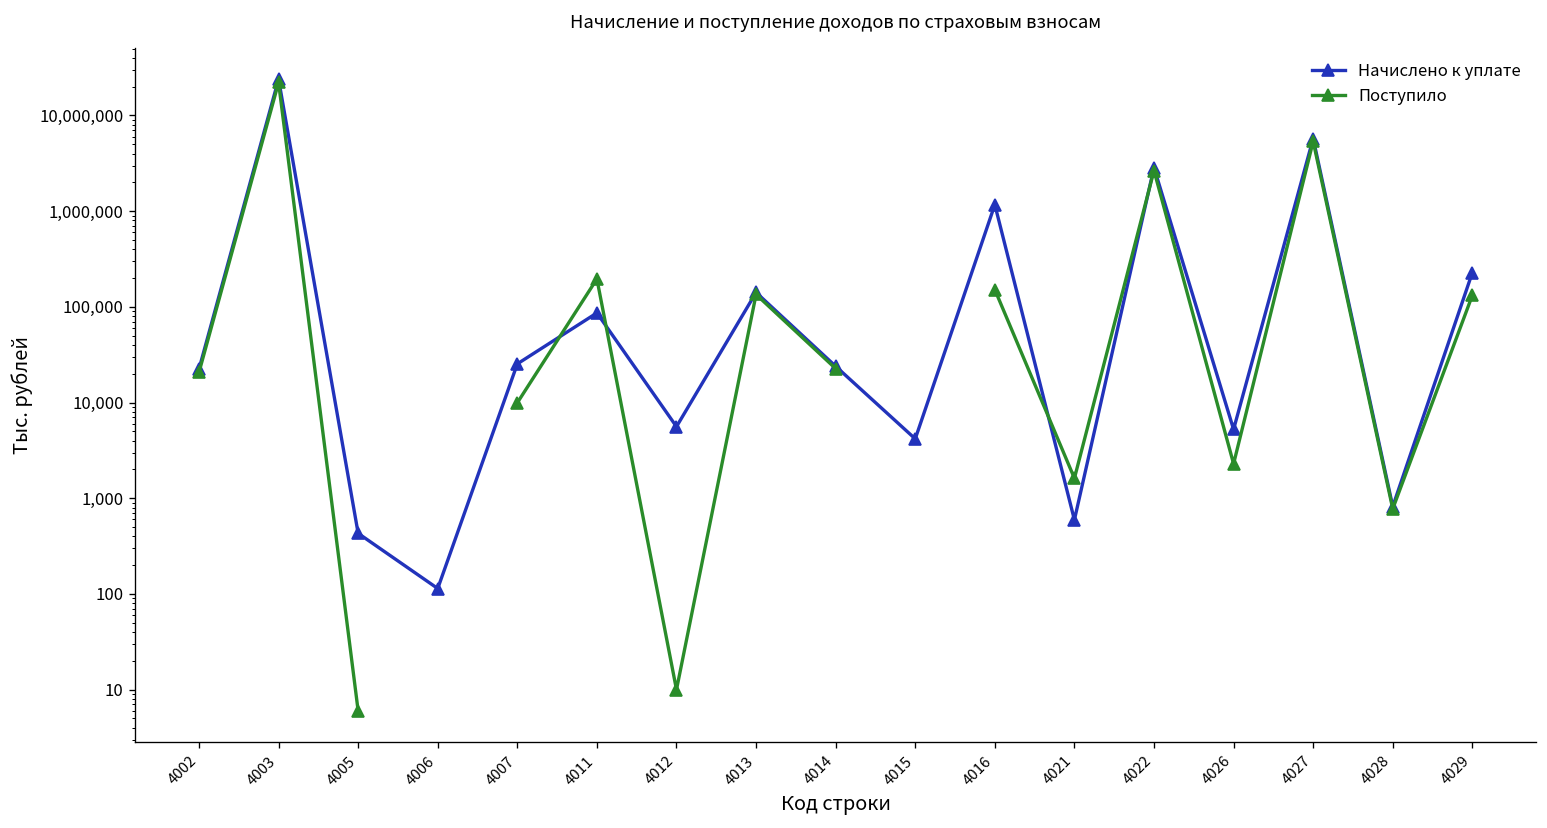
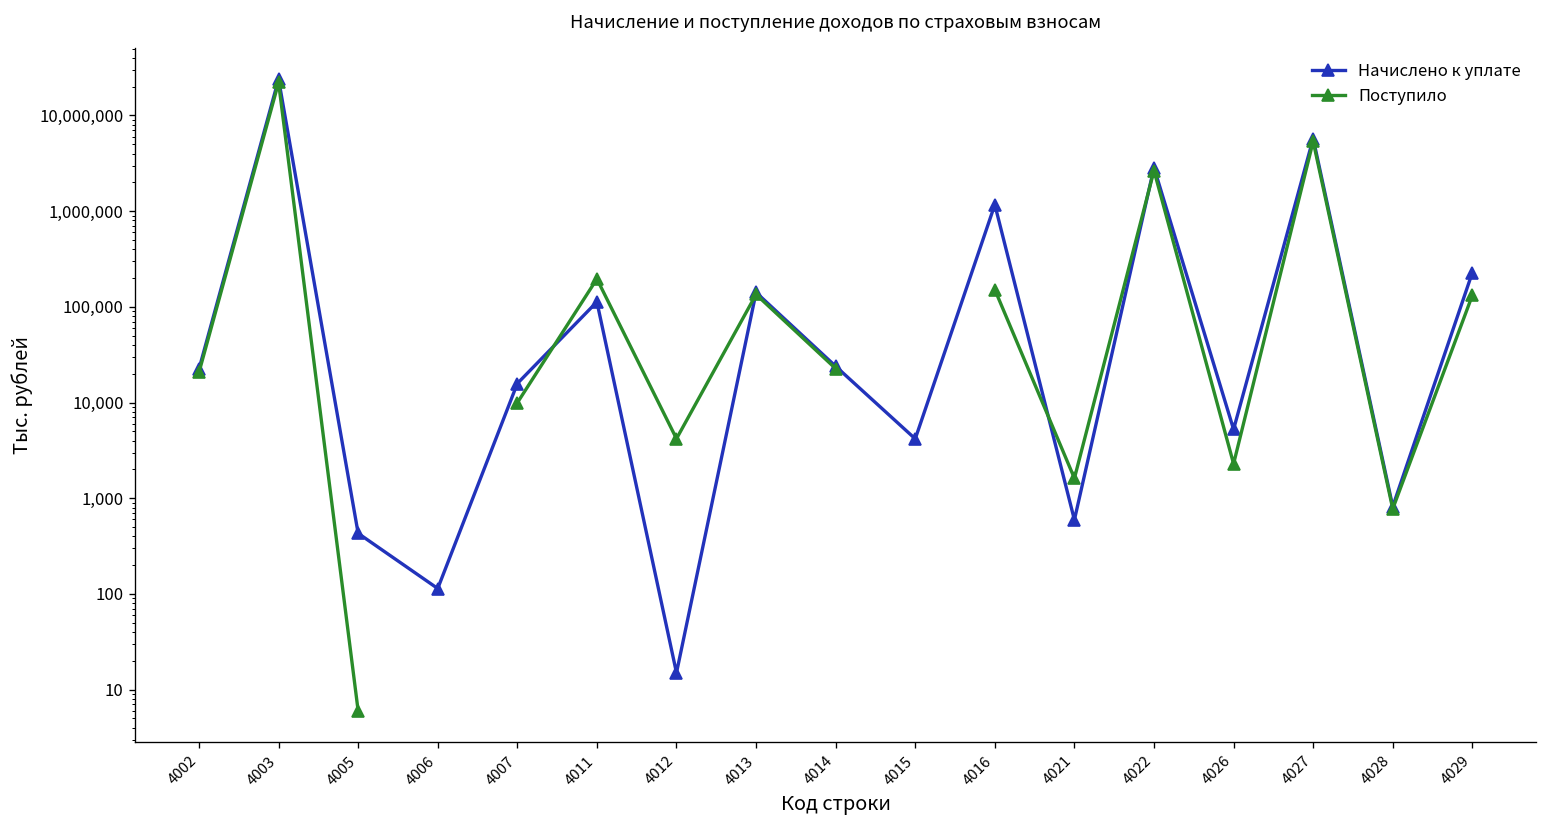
Начислено к уплате, 4007: 25,000 -> 16,000
Начислено к уплате, 4011: 90,000 -> 110,000
Начислено к уплате, 4012: 6,000 -> 15
Поступило, 4012: 10 -> 4,000
